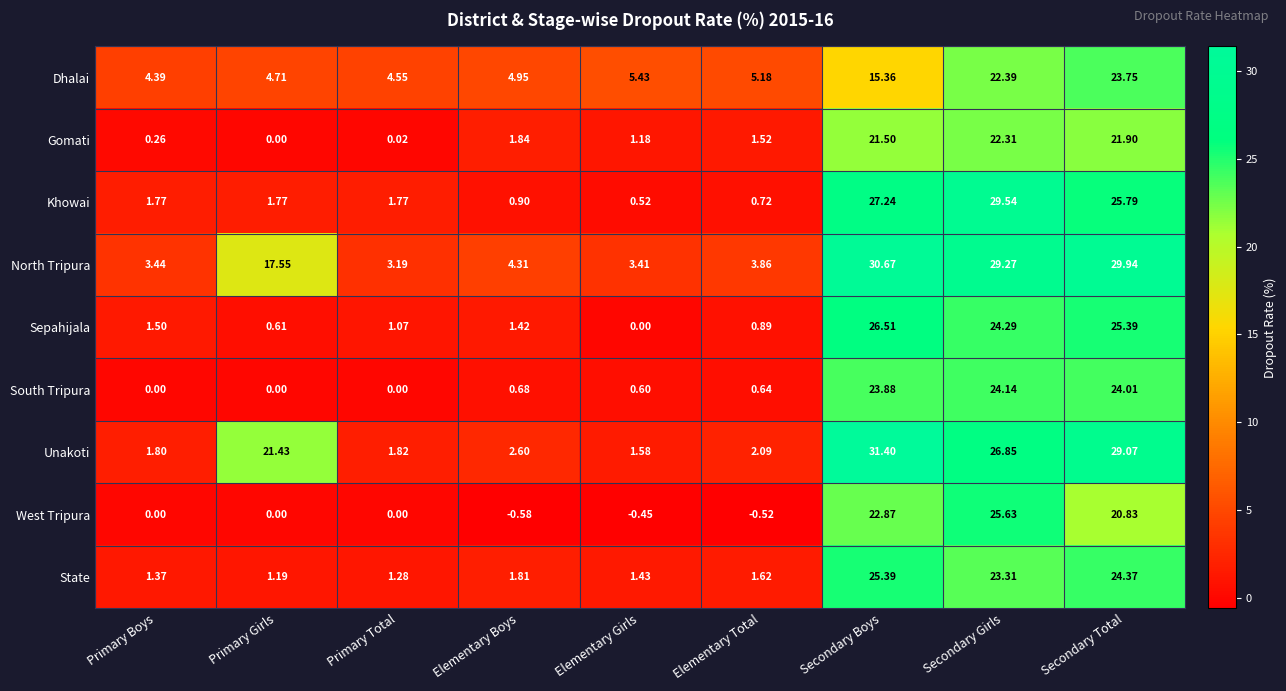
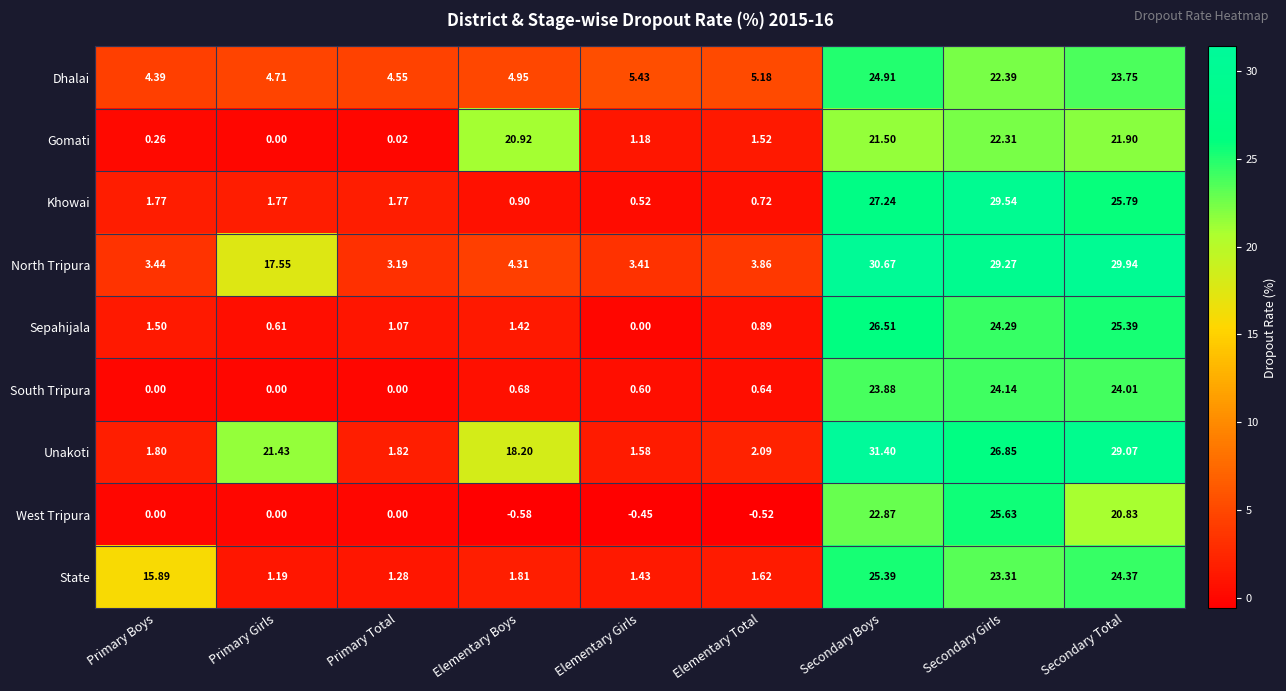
Dhalai, Secondary Boys: 15.36 -> 24.91
Gomati, Elementary Boys: 1.84 -> 20.92
Unakoti, Elementary Boys: 2.60 -> 18.20
State, Primary Boys: 1.37 -> 15.89
